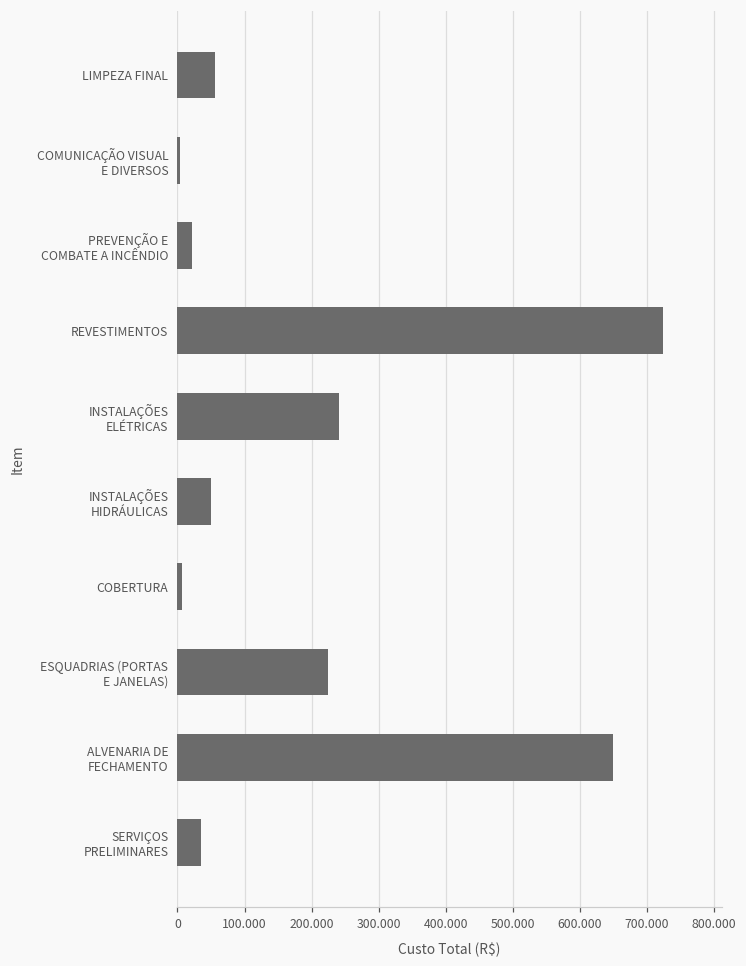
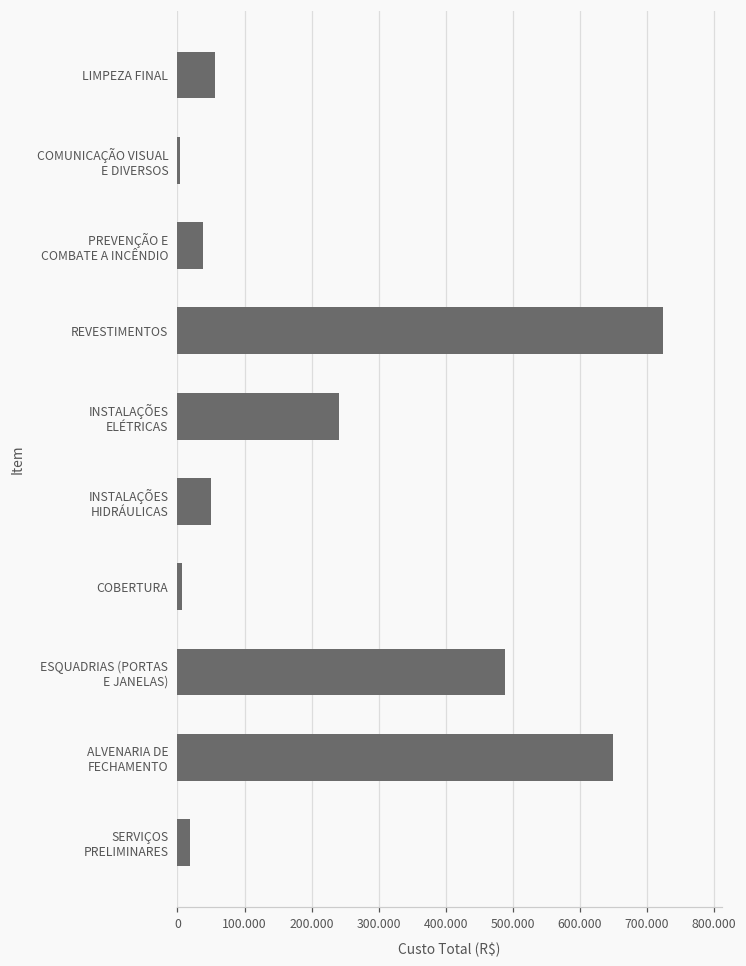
PREVENÇÃO E COMBATE A INCÊNDIO: 20 -> 40
ESQUADRIAS (PORTAS E JANELAS): 220 -> 490
SERVIÇOS PRELIMINARES: 40 -> 20
